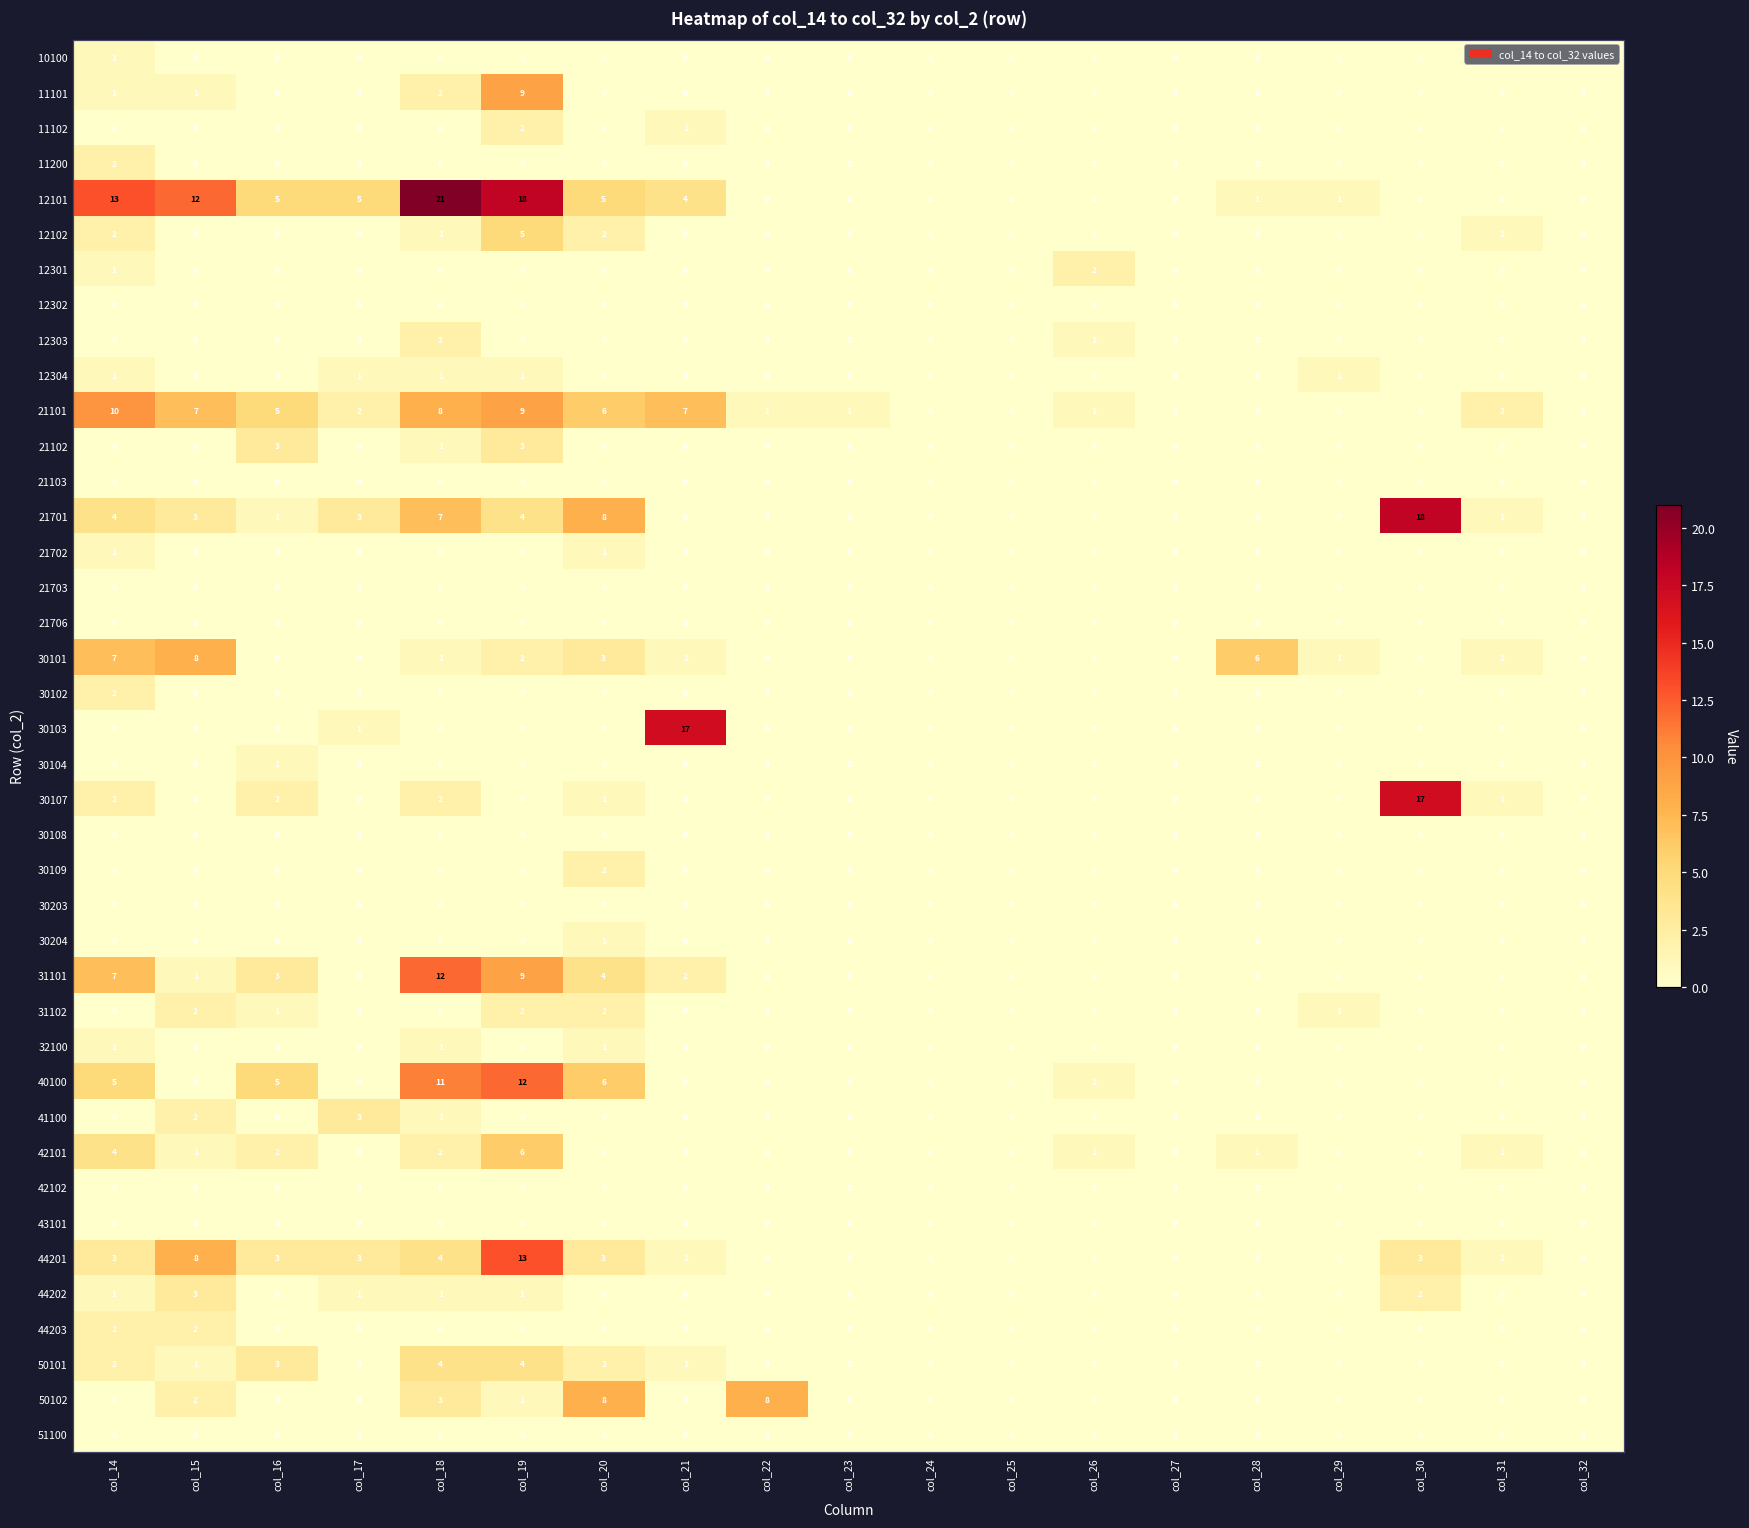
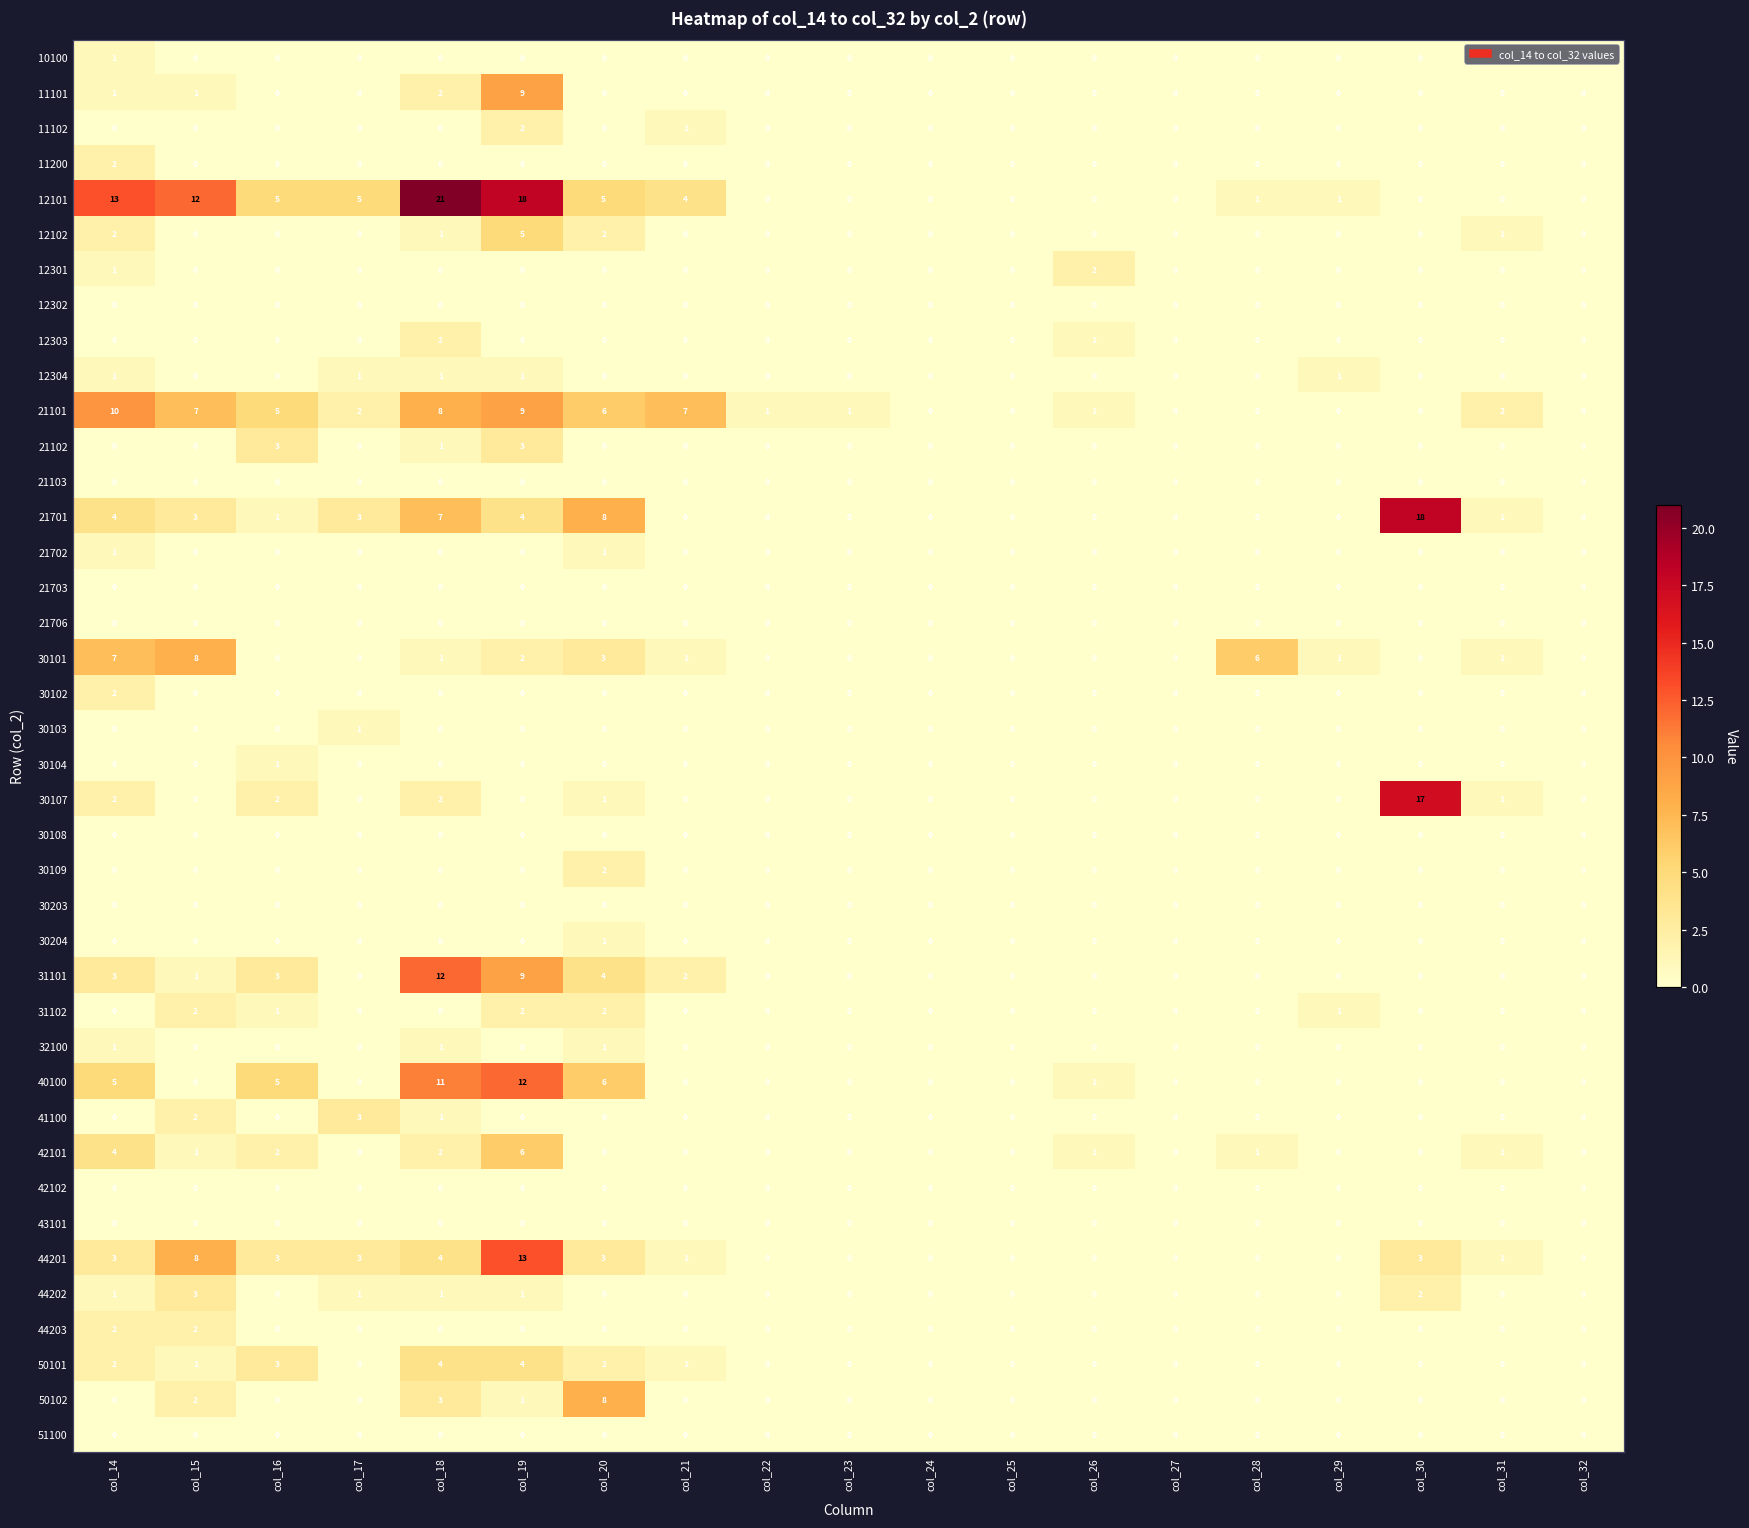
30103, col_21: 17 -> 0
31101, col_14: 7 -> 3
50102, col_22: 8 -> 0
